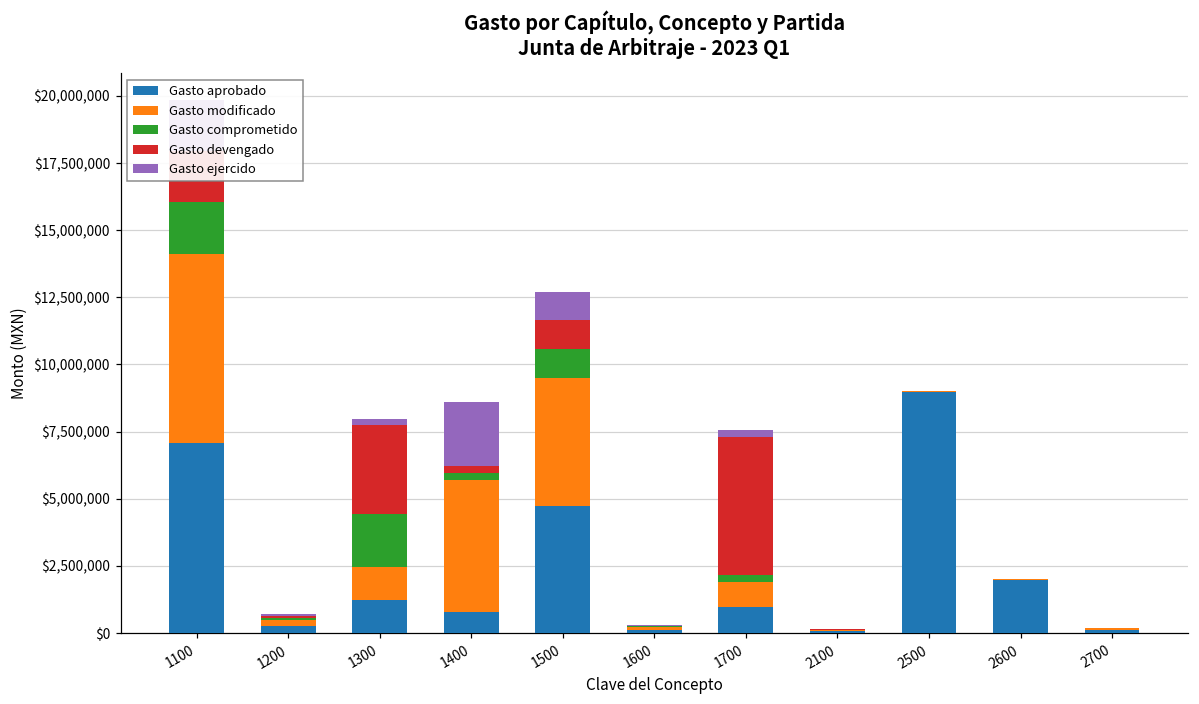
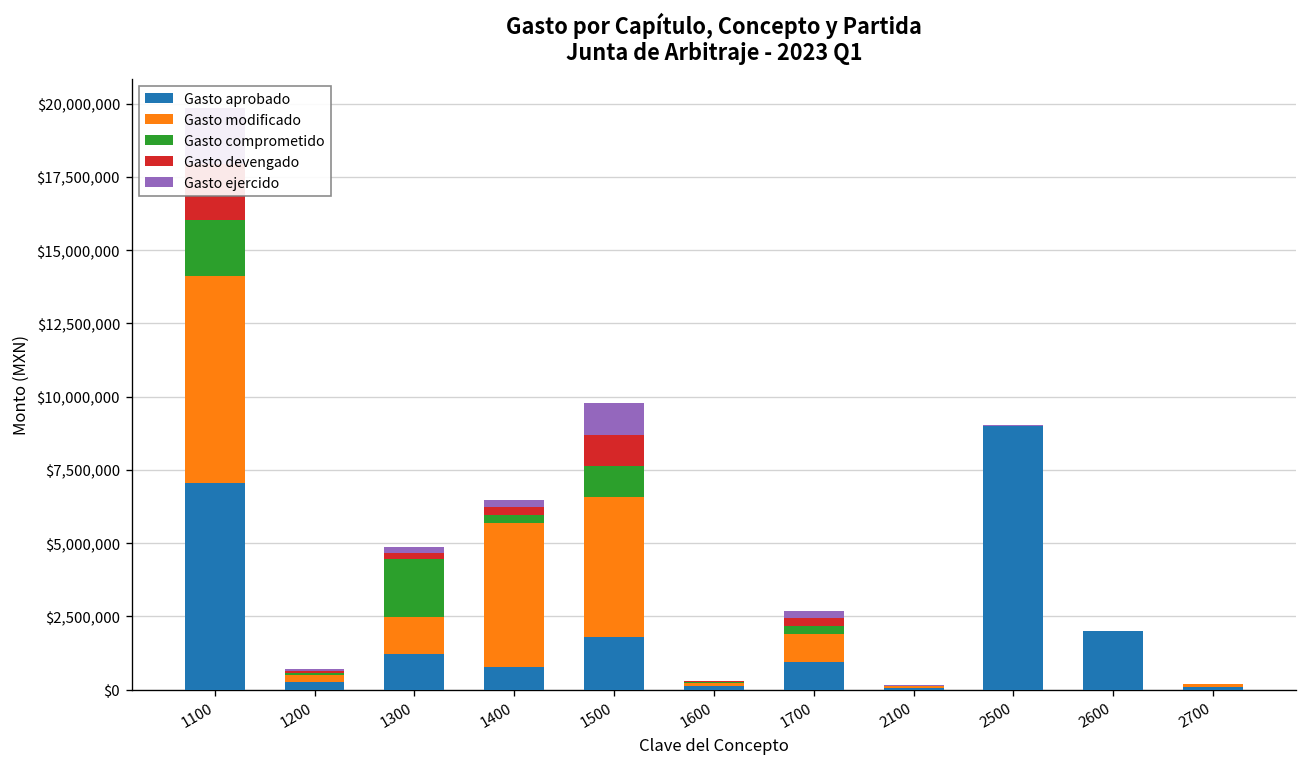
Gasto devengado, 1300: $3,300,000 -> $200,000
Gasto ejercido, 1400: $2,400,000 -> $300,000
Gasto aprobado, 1500: $4,700,000 -> $1,800,000
Gasto devengado, 1700: $5,100,000 -> $300,000
